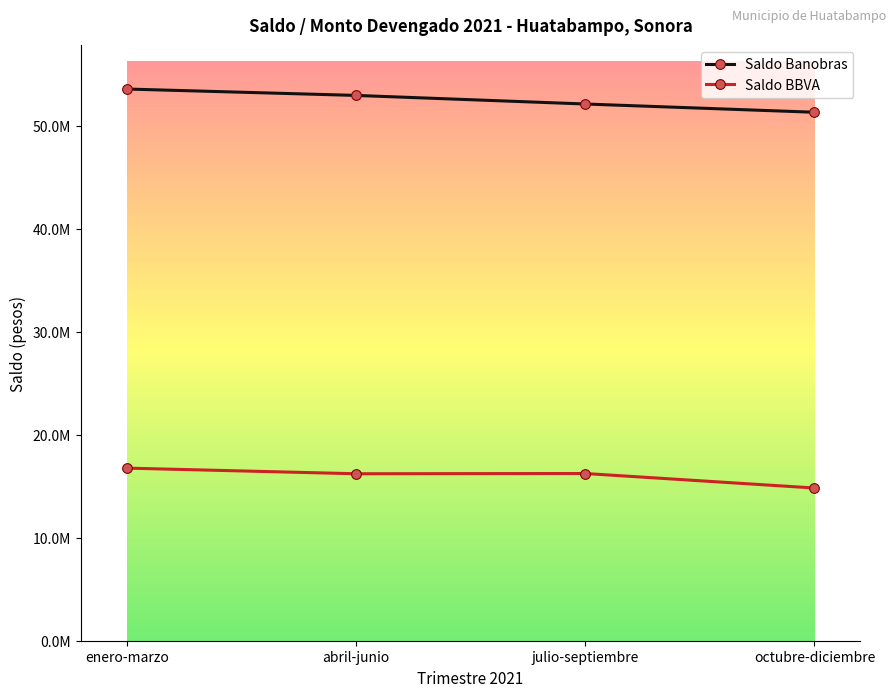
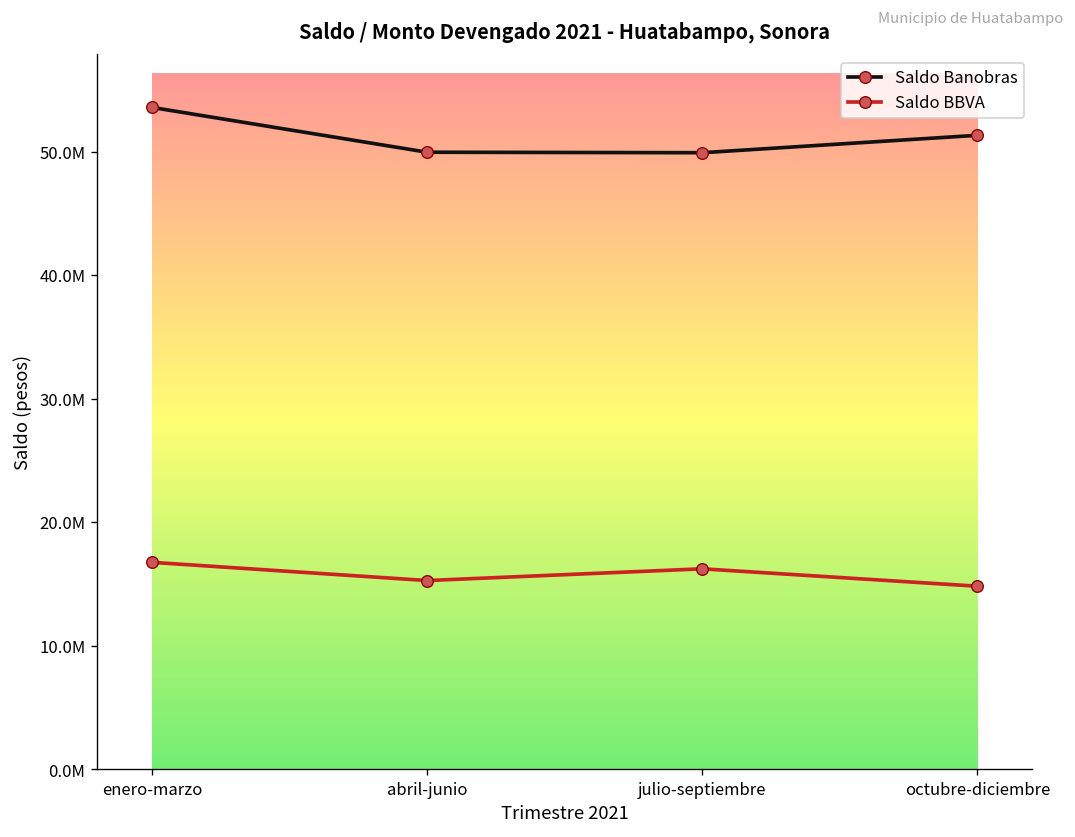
Saldo Banobras, abril-junio: 53000000 -> 50000000
Saldo BBVA, abril-junio: 16200000 -> 15300000
Saldo Banobras, julio-septiembre: 52100000 -> 49900000
